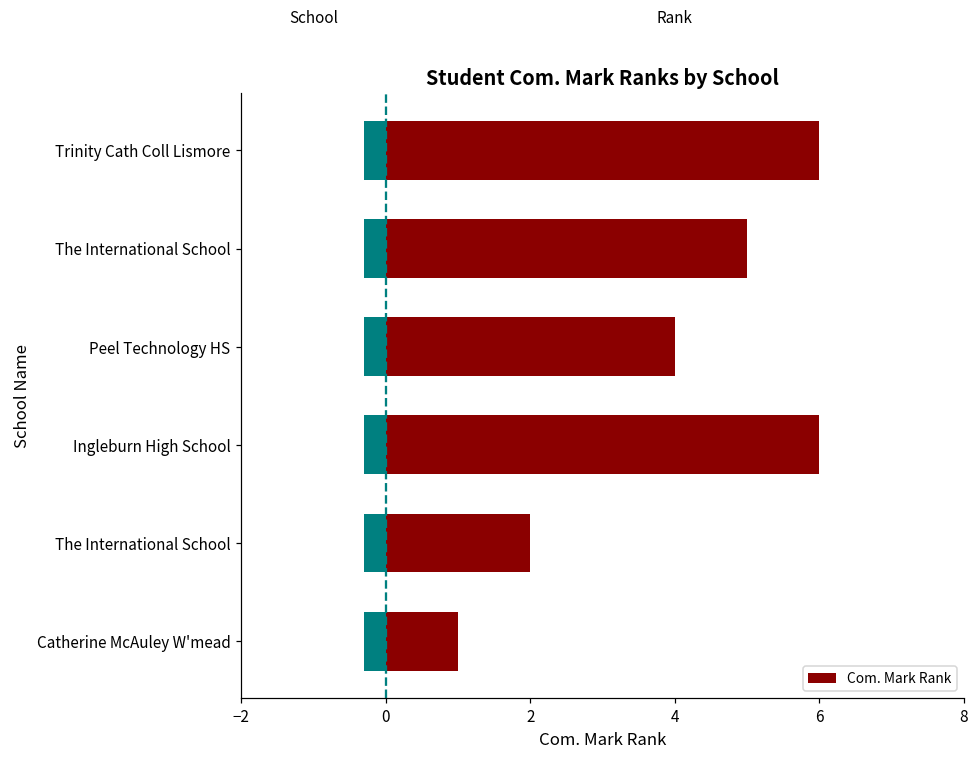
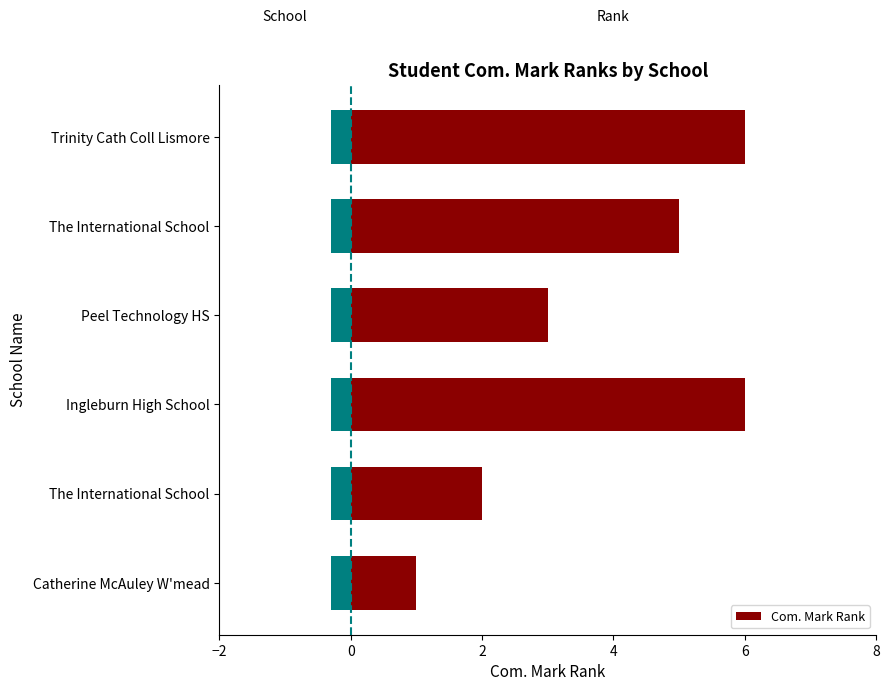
Com. Mark Rank, Peel Technology HS: 4 -> 3
